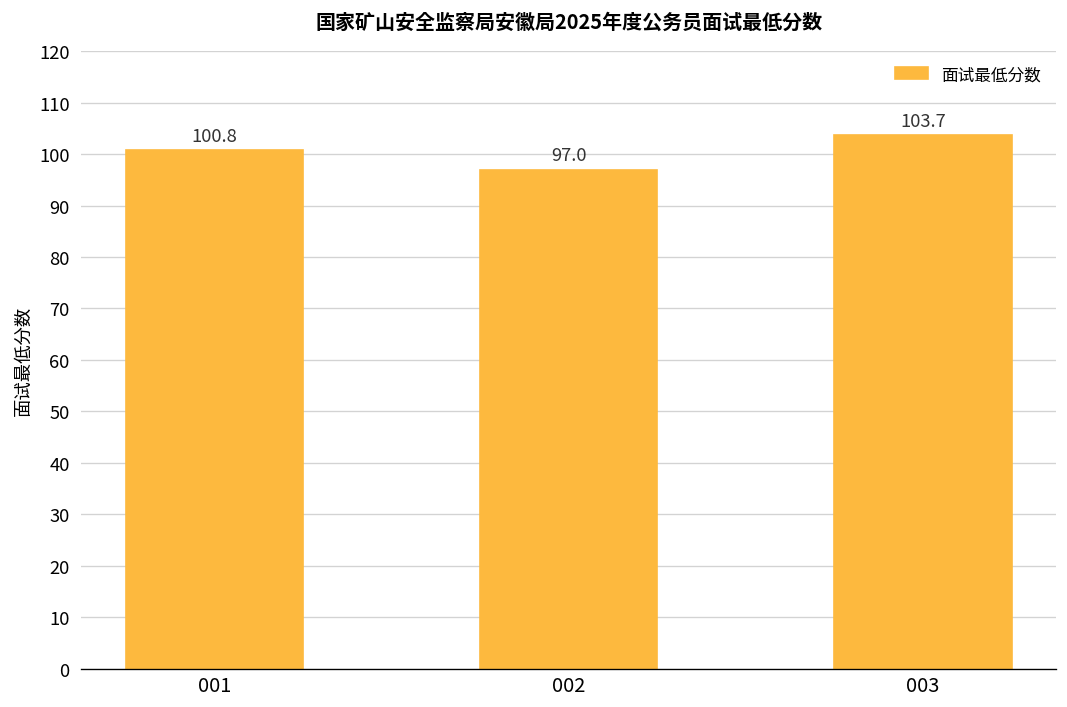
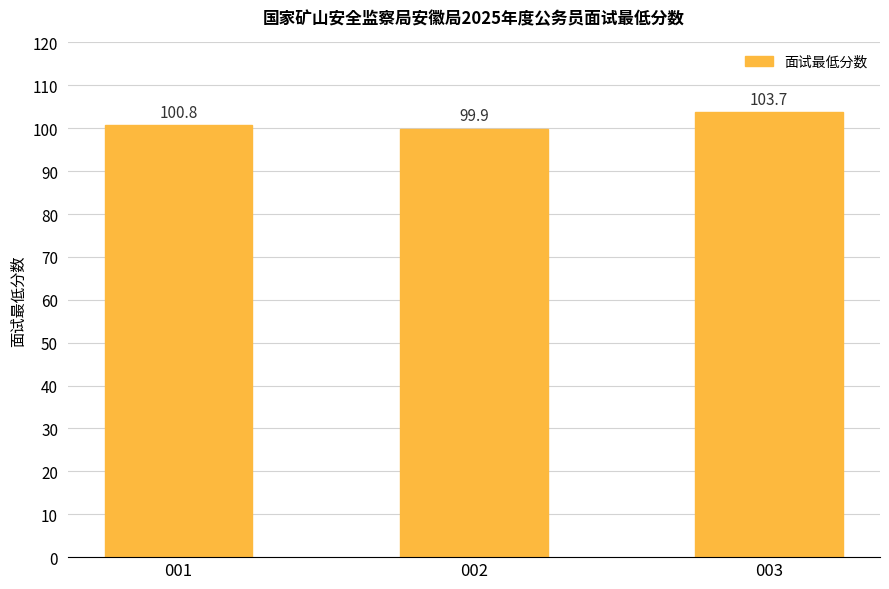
002: 97.0 -> 99.9
